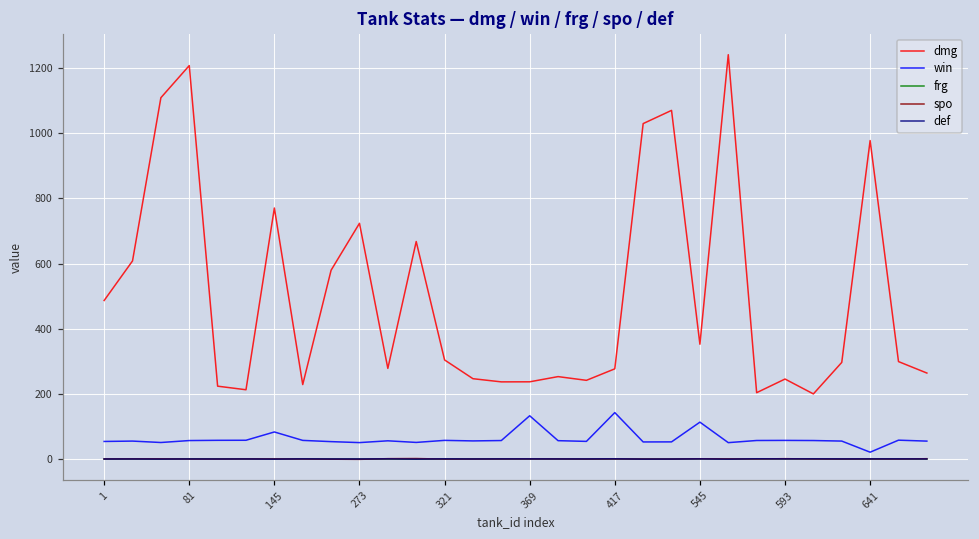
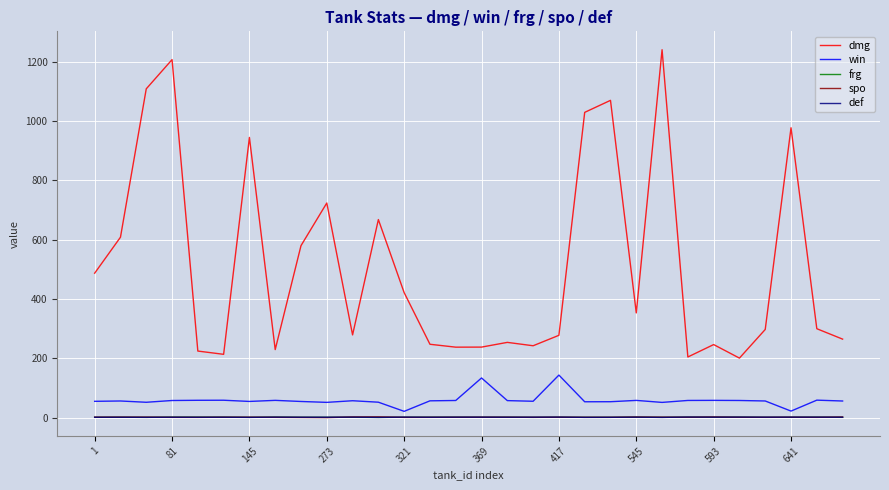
dmg, 145: 770 -> 940
win, 145: 80 -> 50
dmg, 321: 300 -> 420
win, 321: 60 -> 20
win, 545: 110 -> 60
